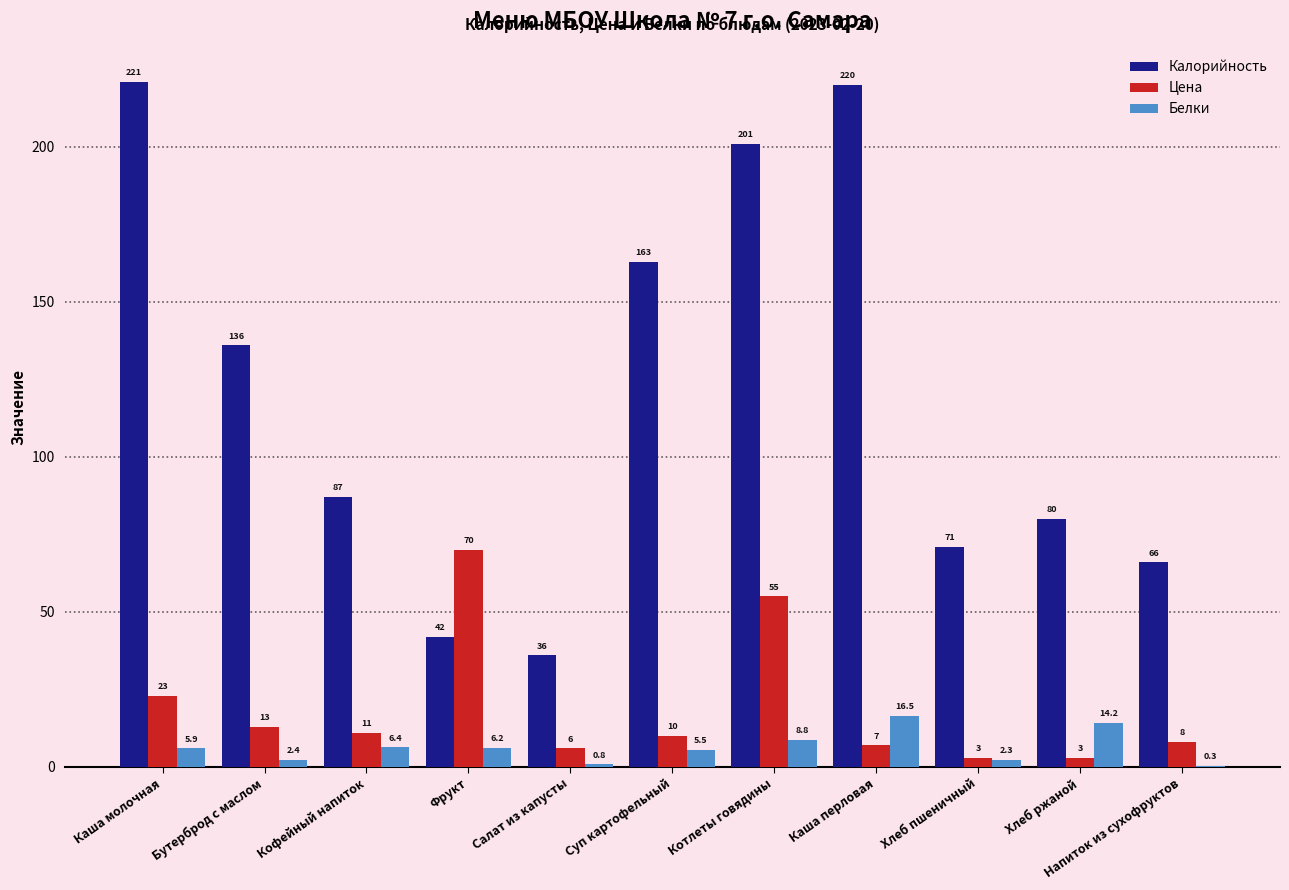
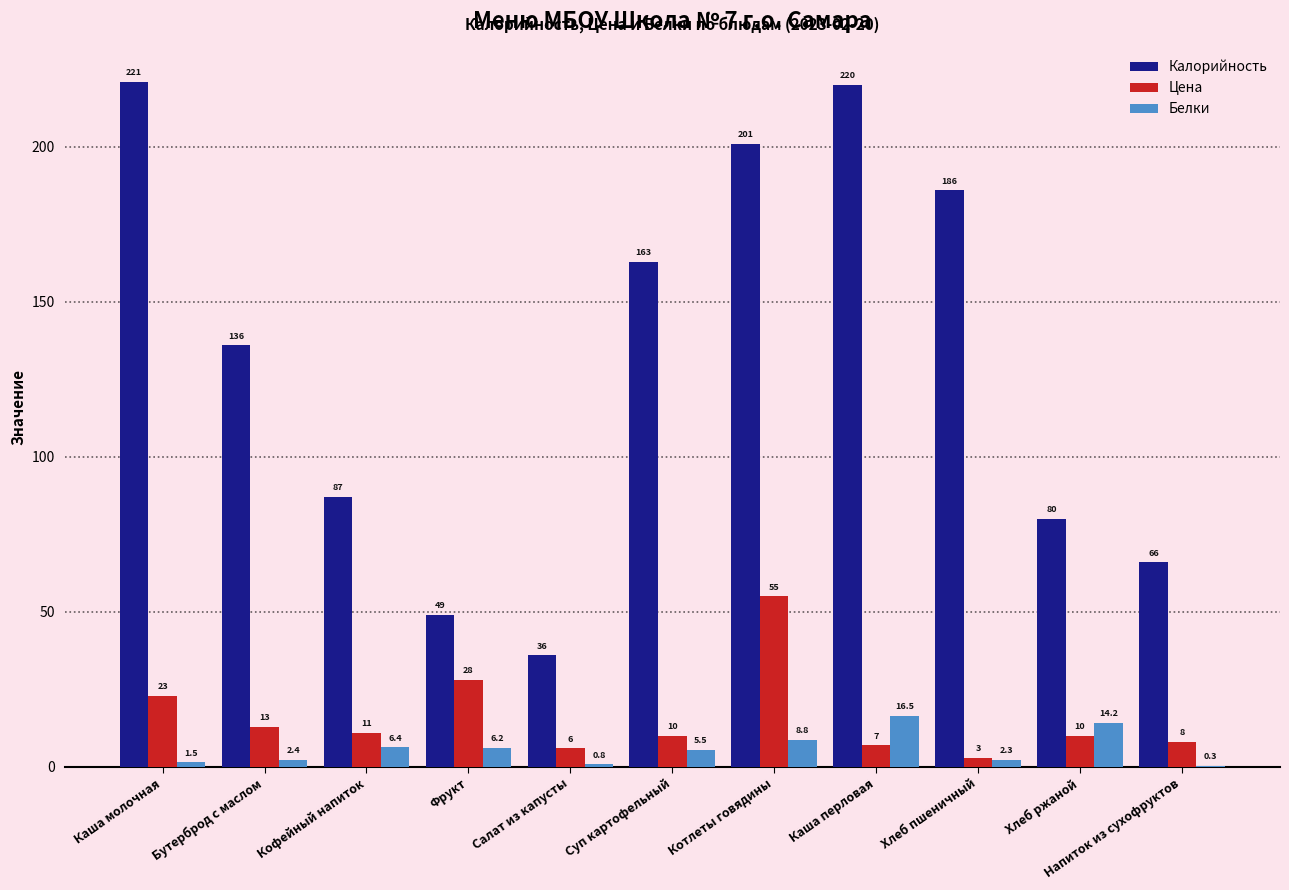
Белки, Каша молочная: 5.9 -> 1.5
Калорийность, Фрукт: 42 -> 49
Цена, Фрукт: 70 -> 28
Калорийность, Хлеб пшеничный: 71 -> 186
Цена, Хлеб ржаной: 3 -> 10
